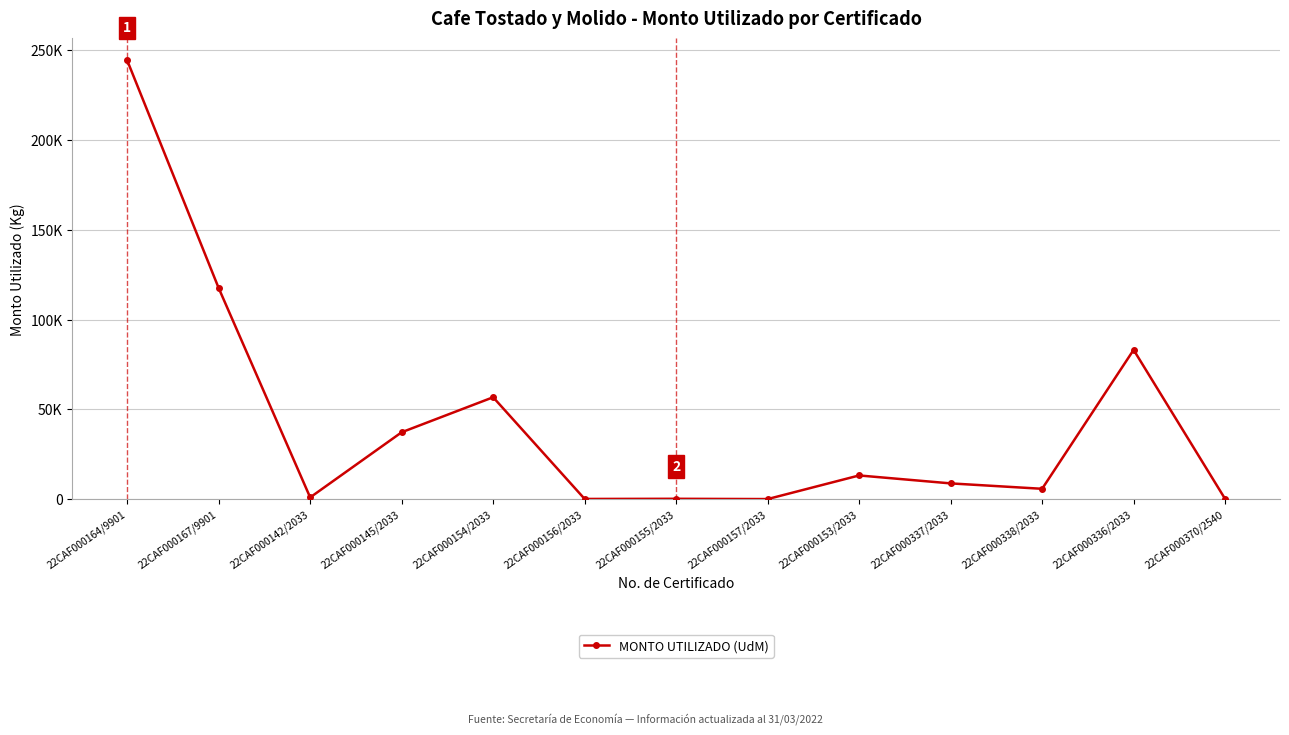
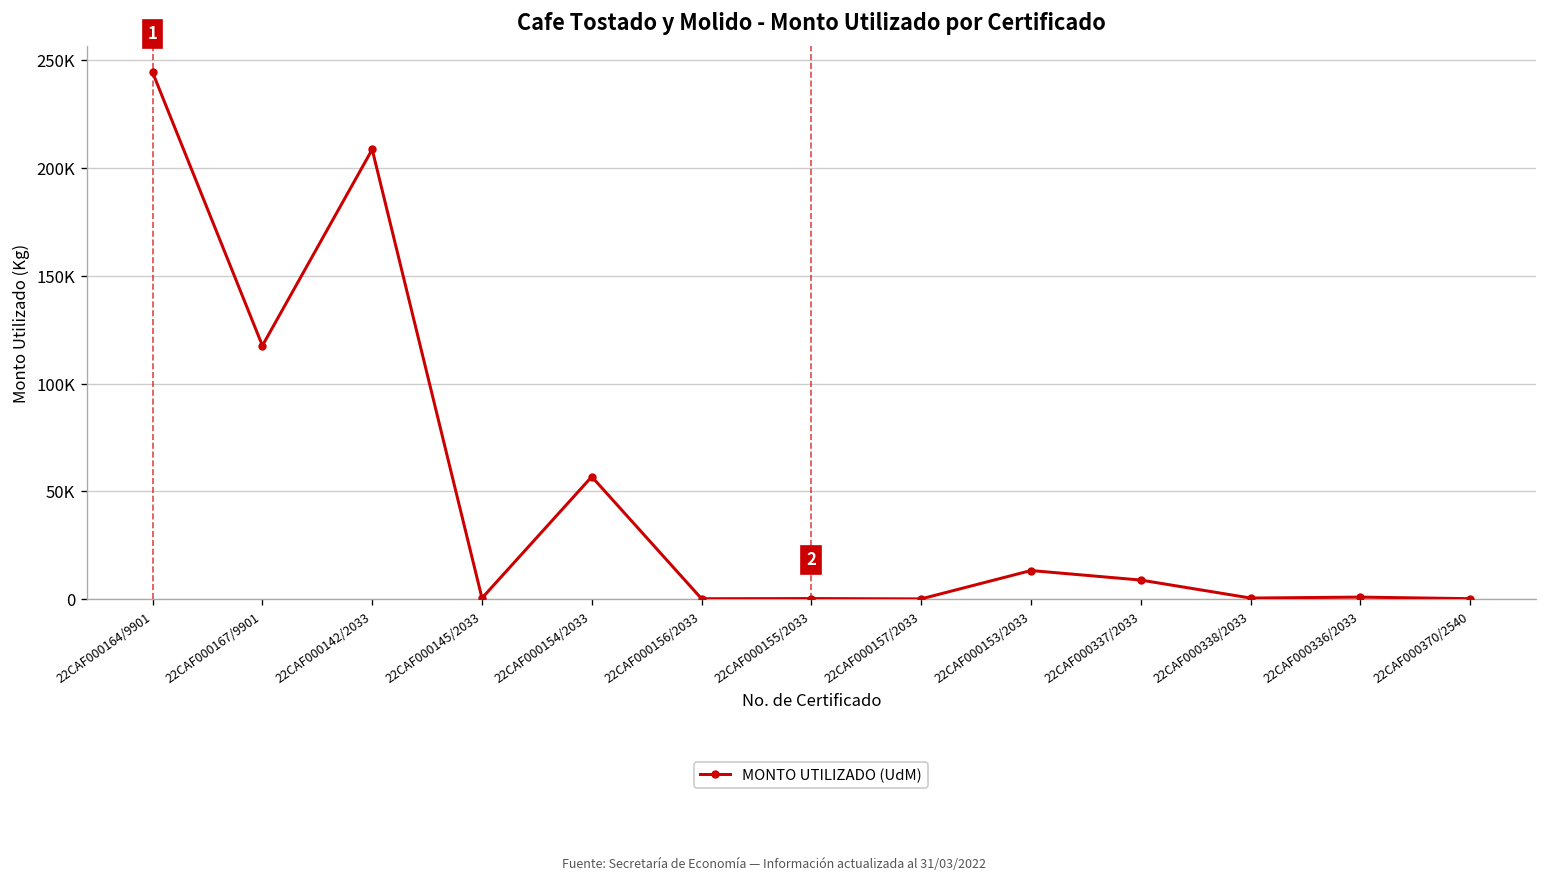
22CAF000142/2033: 1000 -> 209000
22CAF000145/2033: 37000 -> 1000
22CAF000338/2033: 6000 -> 1000
22CAF000336/2033: 83000 -> 1000
